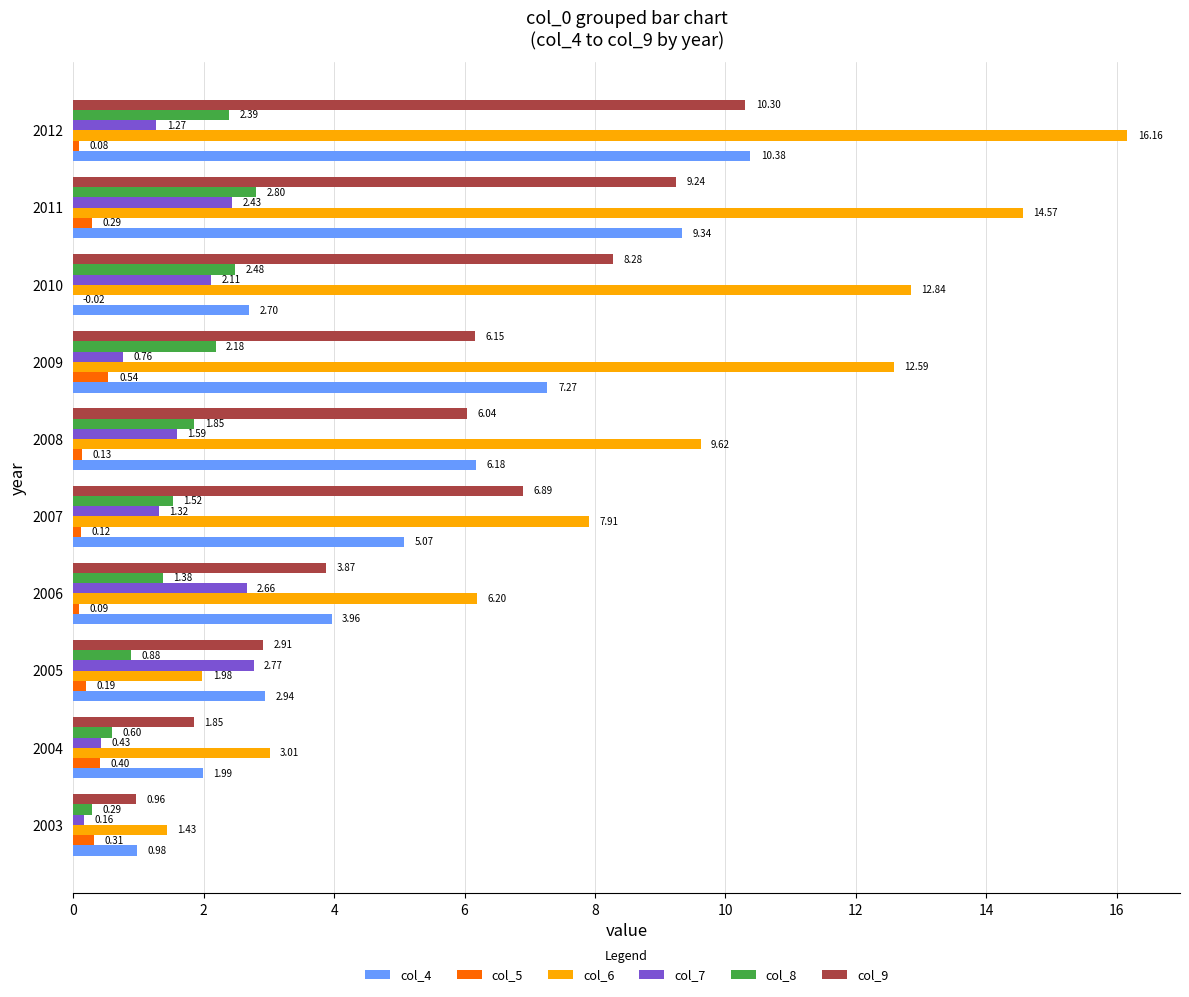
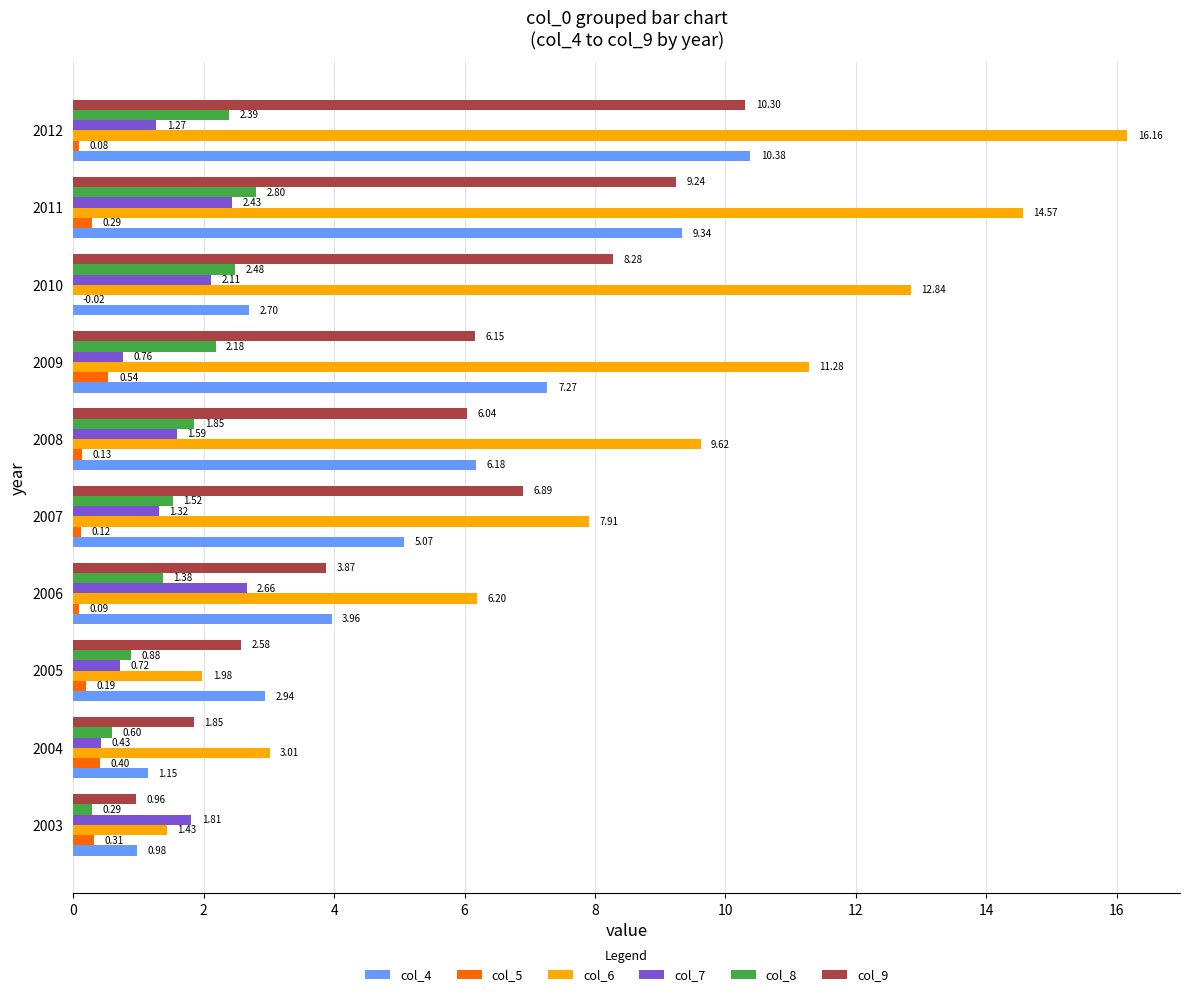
col_6, 2009: 12.59 -> 11.28
col_9, 2005: 2.91 -> 2.58
col_7, 2005: 2.77 -> 0.72
col_4, 2004: 1.99 -> 1.15
col_7, 2003: 0.16 -> 1.81
